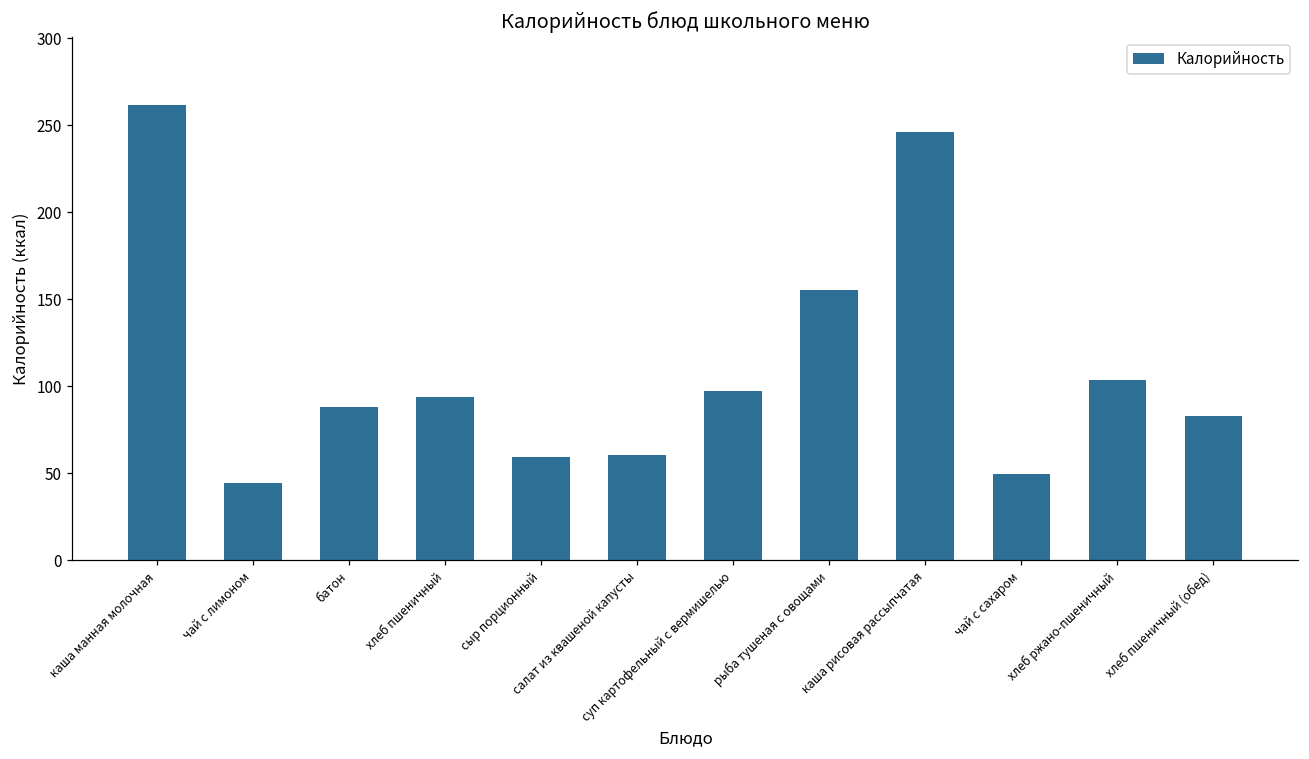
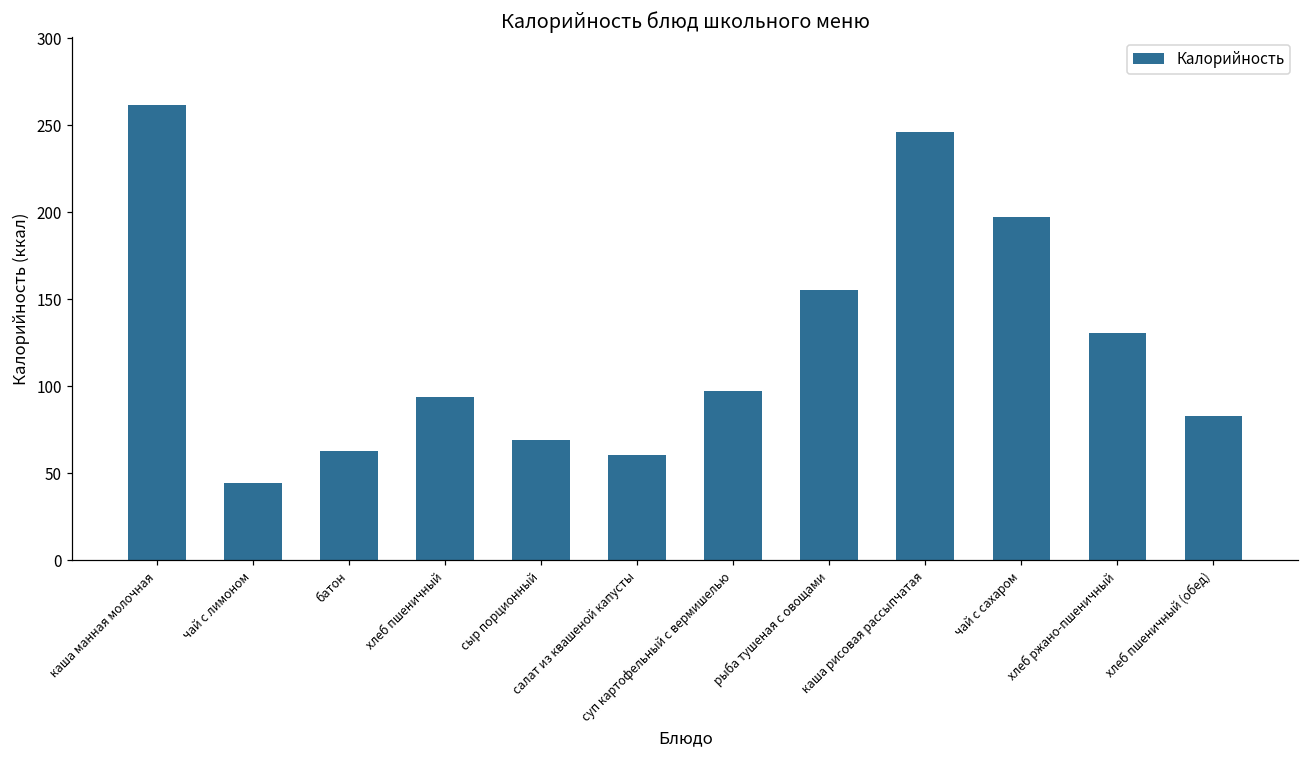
батон: 88 -> 63
сыр порционный: 59 -> 69
чай с сахаром: 49 -> 197
хлеб ржано-пшеничный: 104 -> 131
